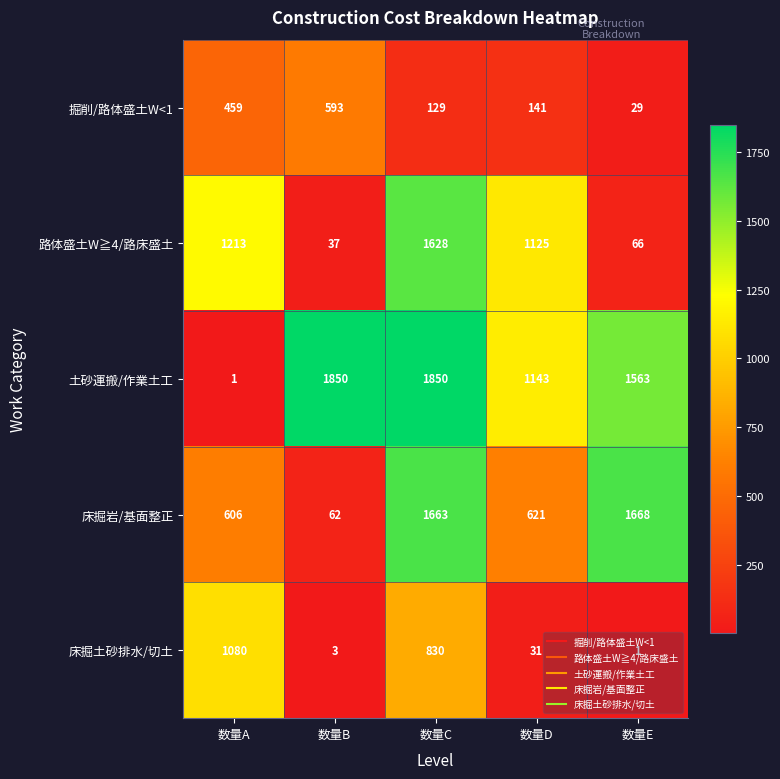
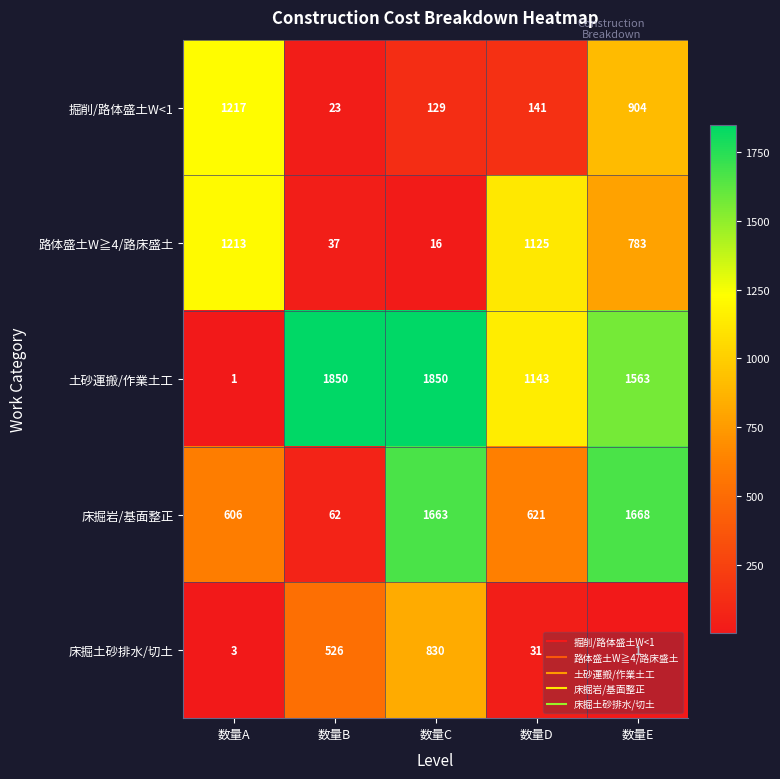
掘削/路体盛土W<1, 数量A: 459 -> 1217
掘削/路体盛土W<1, 数量B: 593 -> 23
掘削/路体盛土W<1, 数量E: 29 -> 904
路体盛土W≧4/路床盛土, 数量C: 1628 -> 16
路体盛土W≧4/路床盛土, 数量E: 66 -> 783
床掘土砂排水/切土, 数量A: 1080 -> 3
床掘土砂排水/切土, 数量B: 3 -> 526
